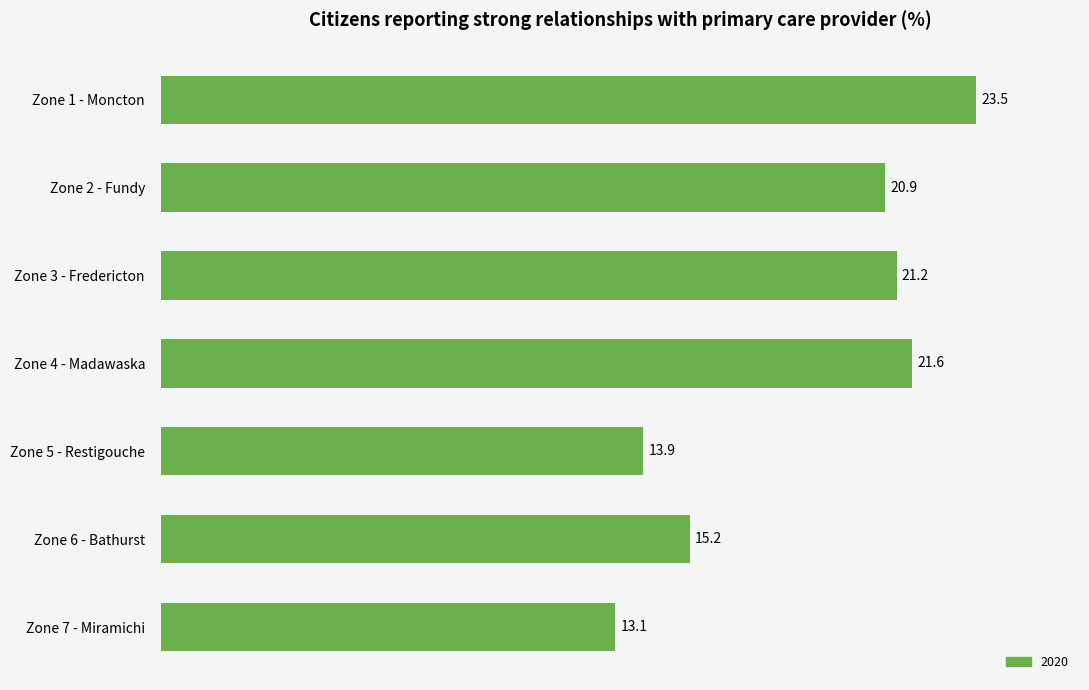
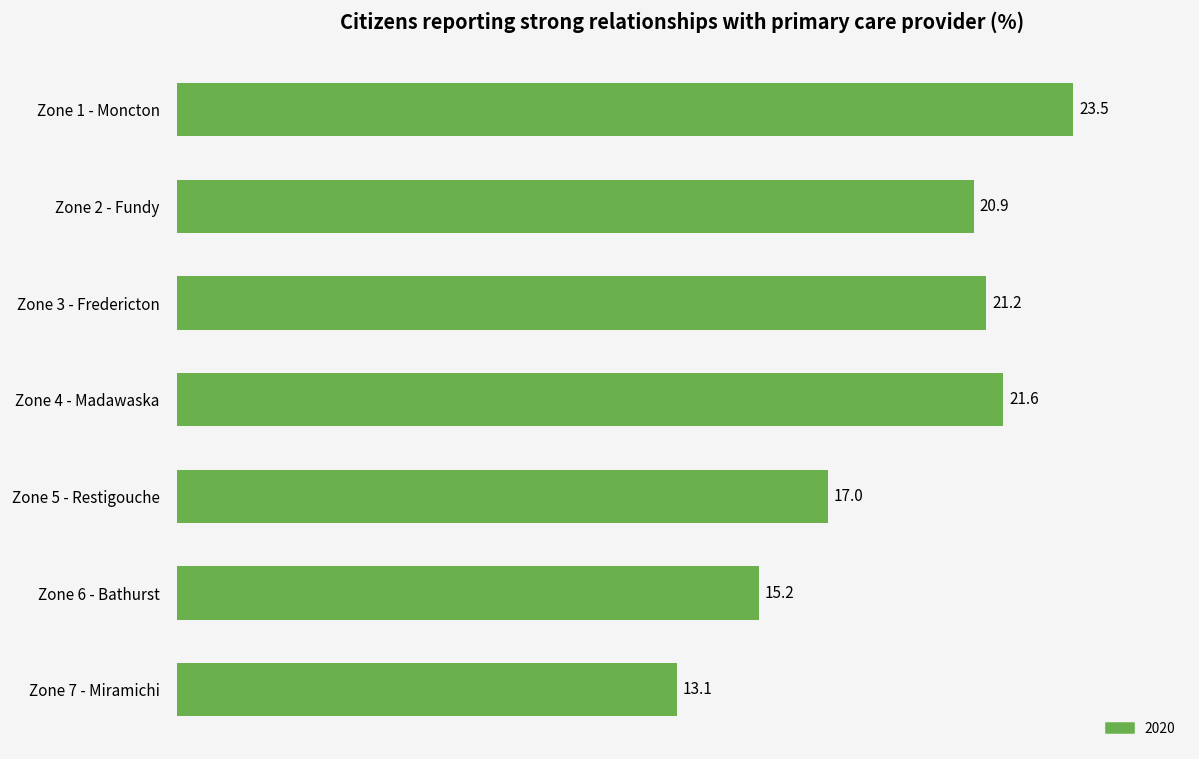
Zone 5 - Restigouche: 13.9 -> 17.0
